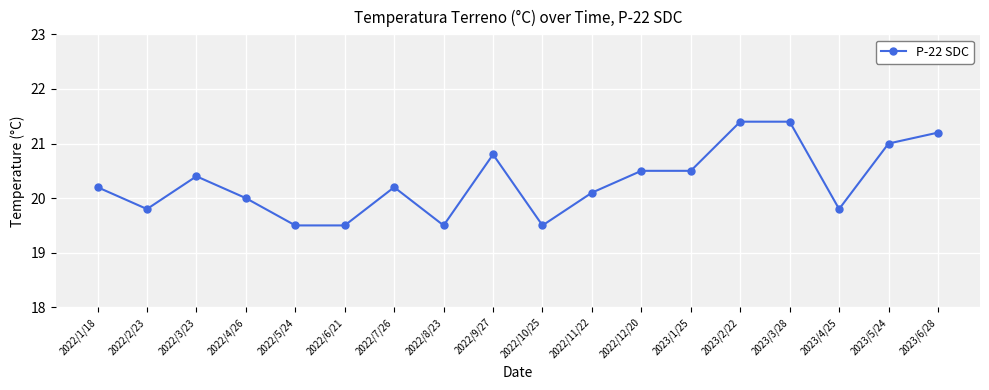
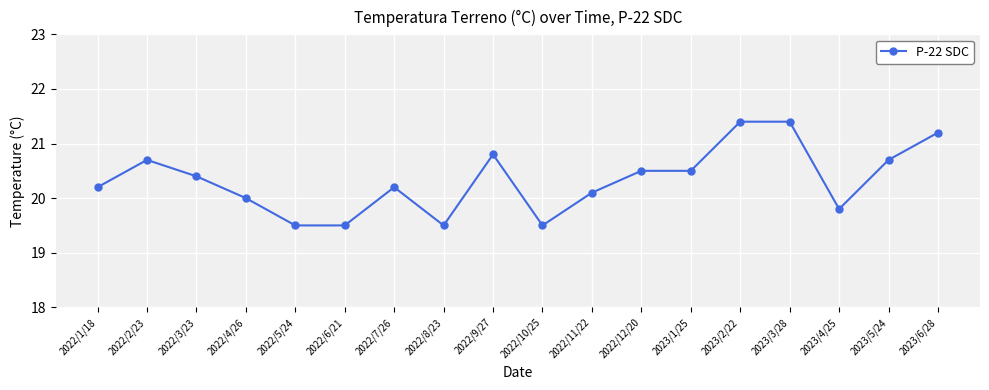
2022/2/23: 19.8 -> 20.7
2023/5/24: 21.0 -> 20.7
